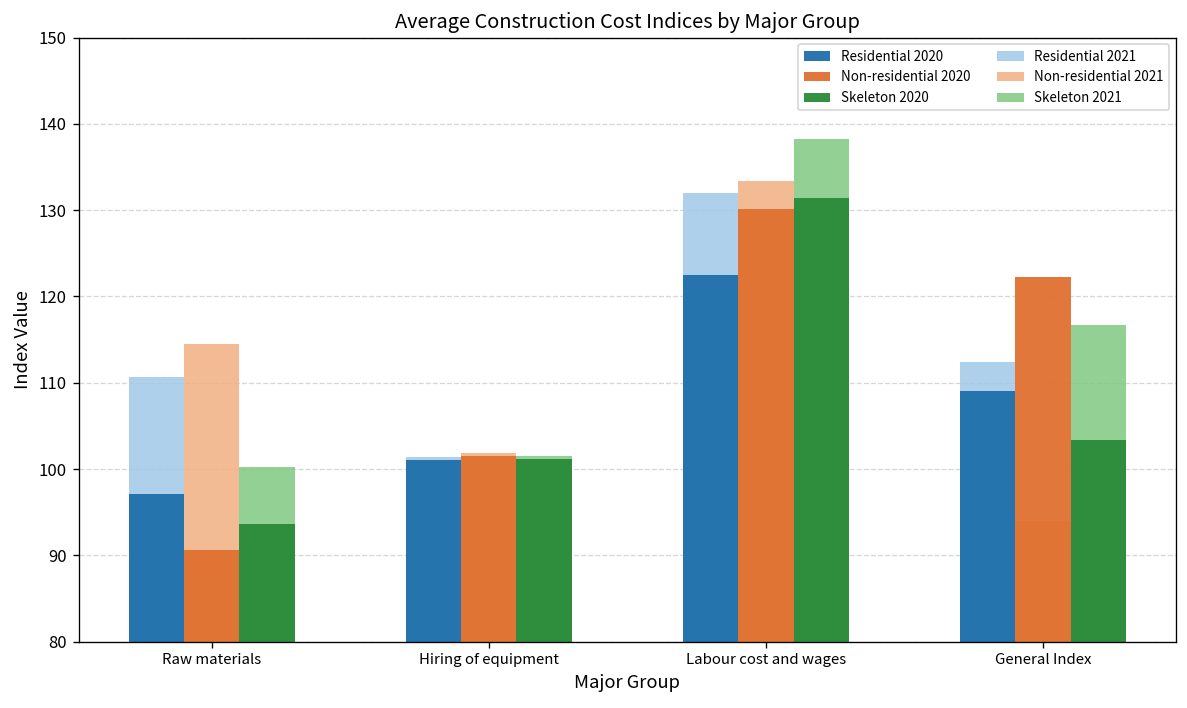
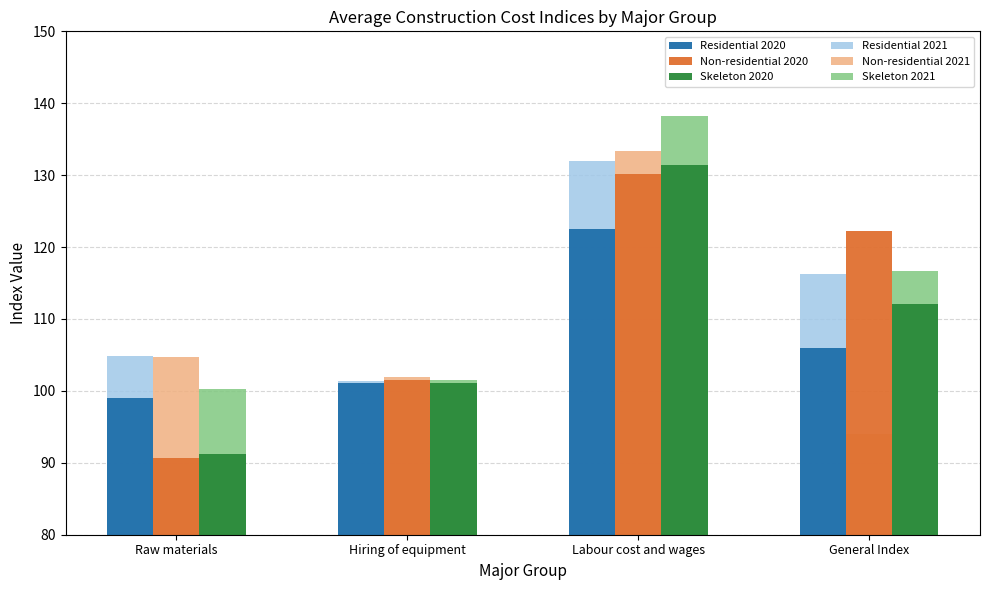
Residential 2021, Raw materials: 111 -> 105
Residential 2020, Raw materials: 97 -> 99
Non-residential 2021, Raw materials: 114 -> 105
Skeleton 2020, Raw materials: 94 -> 91
Residential 2021, General Index: 112 -> 116
Residential 2020, General Index: 109 -> 106
Skeleton 2020, General Index: 103 -> 112
